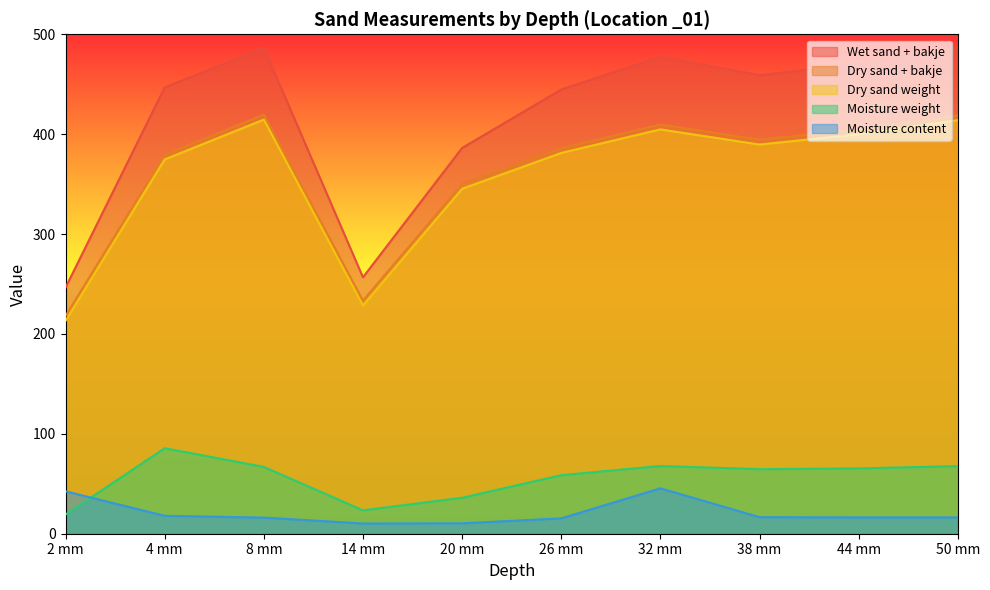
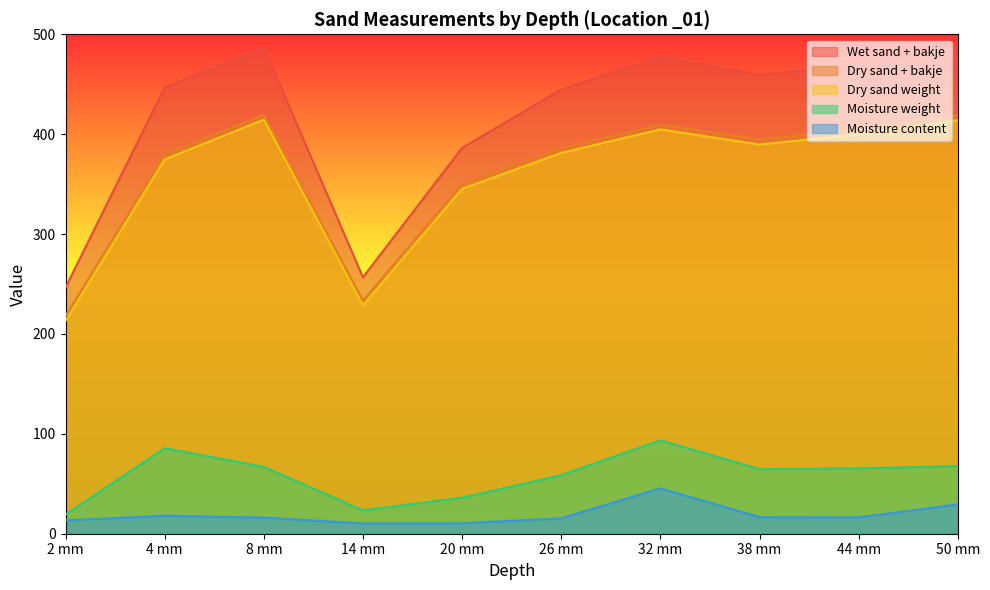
Moisture content, 2 mm: 40 -> 10
Moisture weight, 32 mm: 70 -> 90
Moisture content, 50 mm: 20 -> 30
